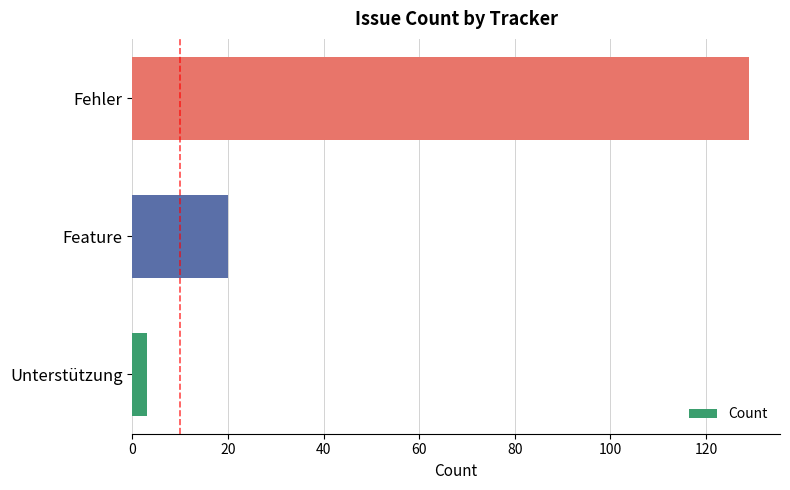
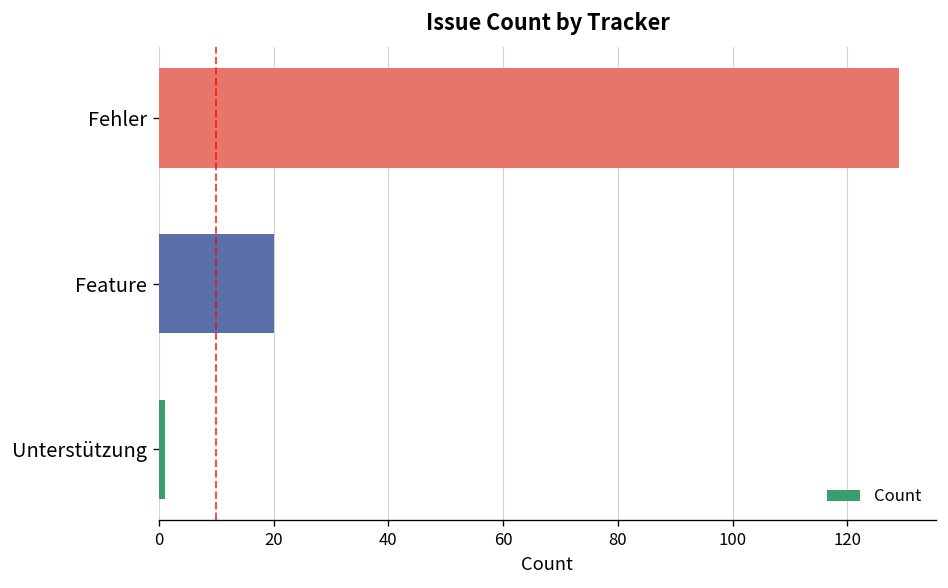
Unterstützung: 3 -> 1
